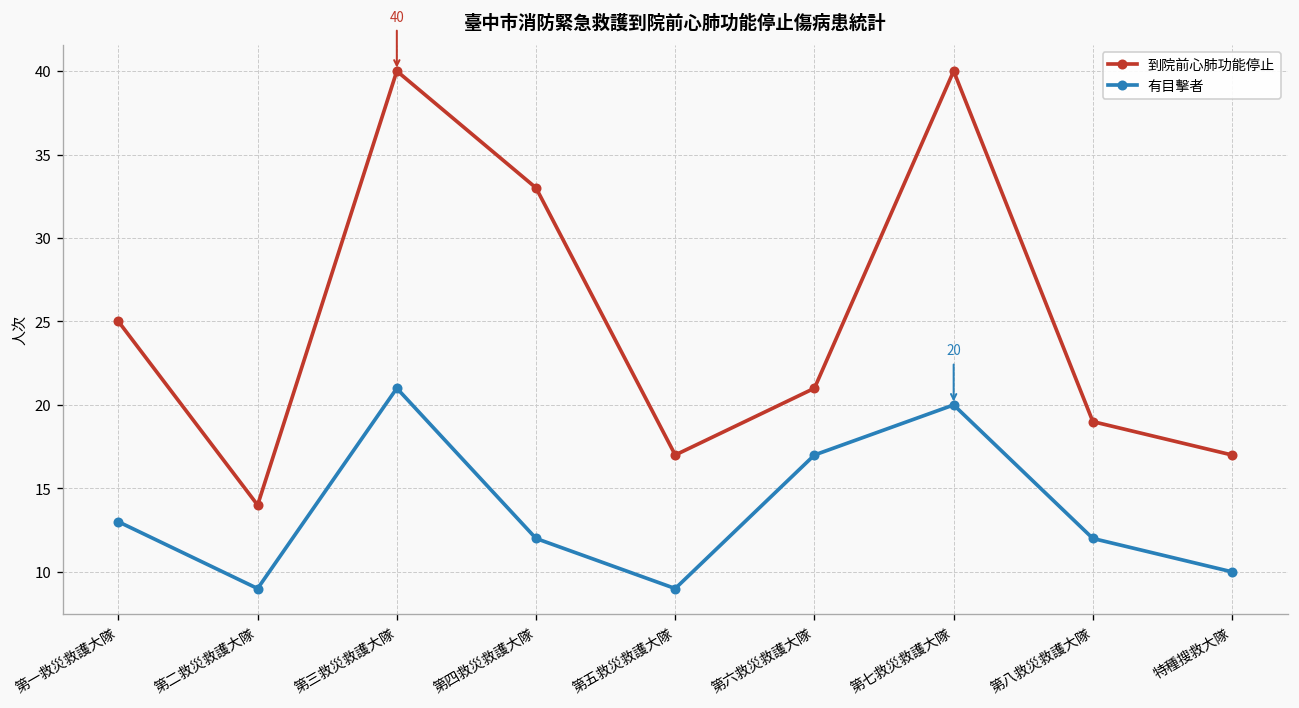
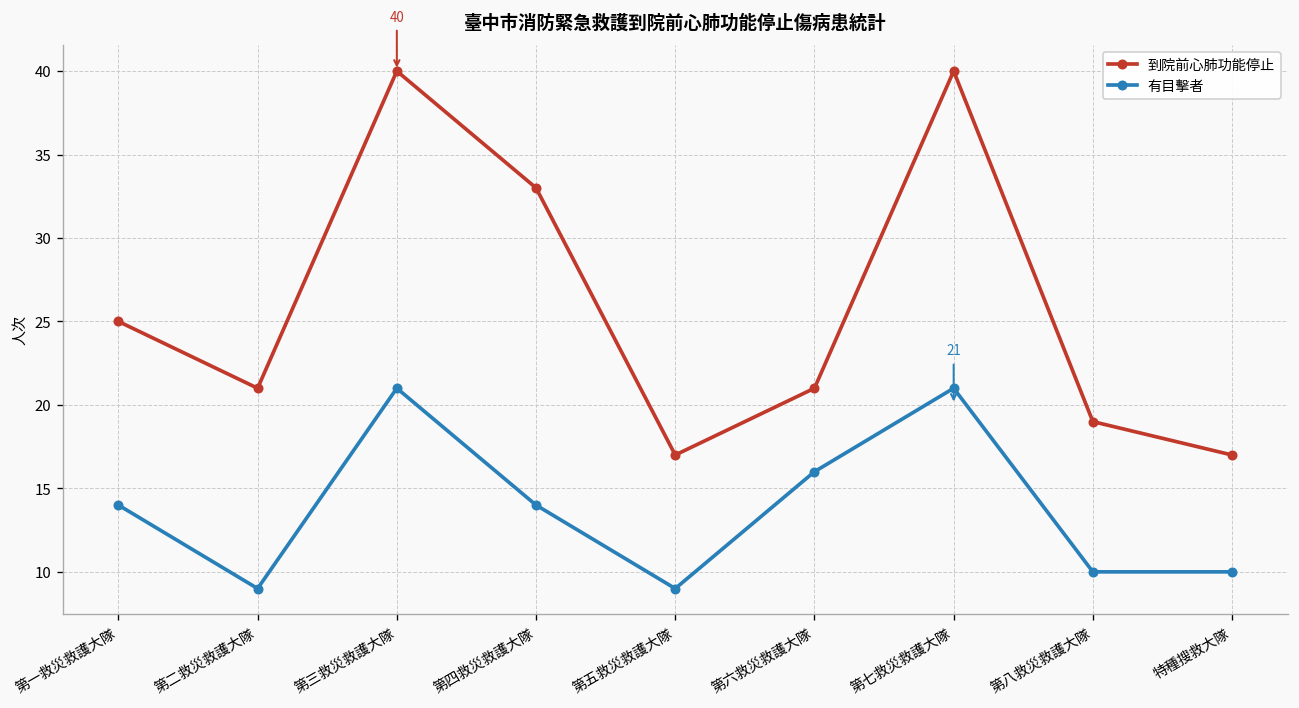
有目擊者, 第一救災救護大隊: 13 -> 14
到院前心肺功能停止, 第二救災救護大隊: 14 -> 21
有目擊者, 第四救災救護大隊: 12 -> 14
有目擊者, 第六救災救護大隊: 17 -> 16
有目擊者, 第七救災救護大隊: 20 -> 21
有目擊者, 第八救災救護大隊: 12 -> 10
